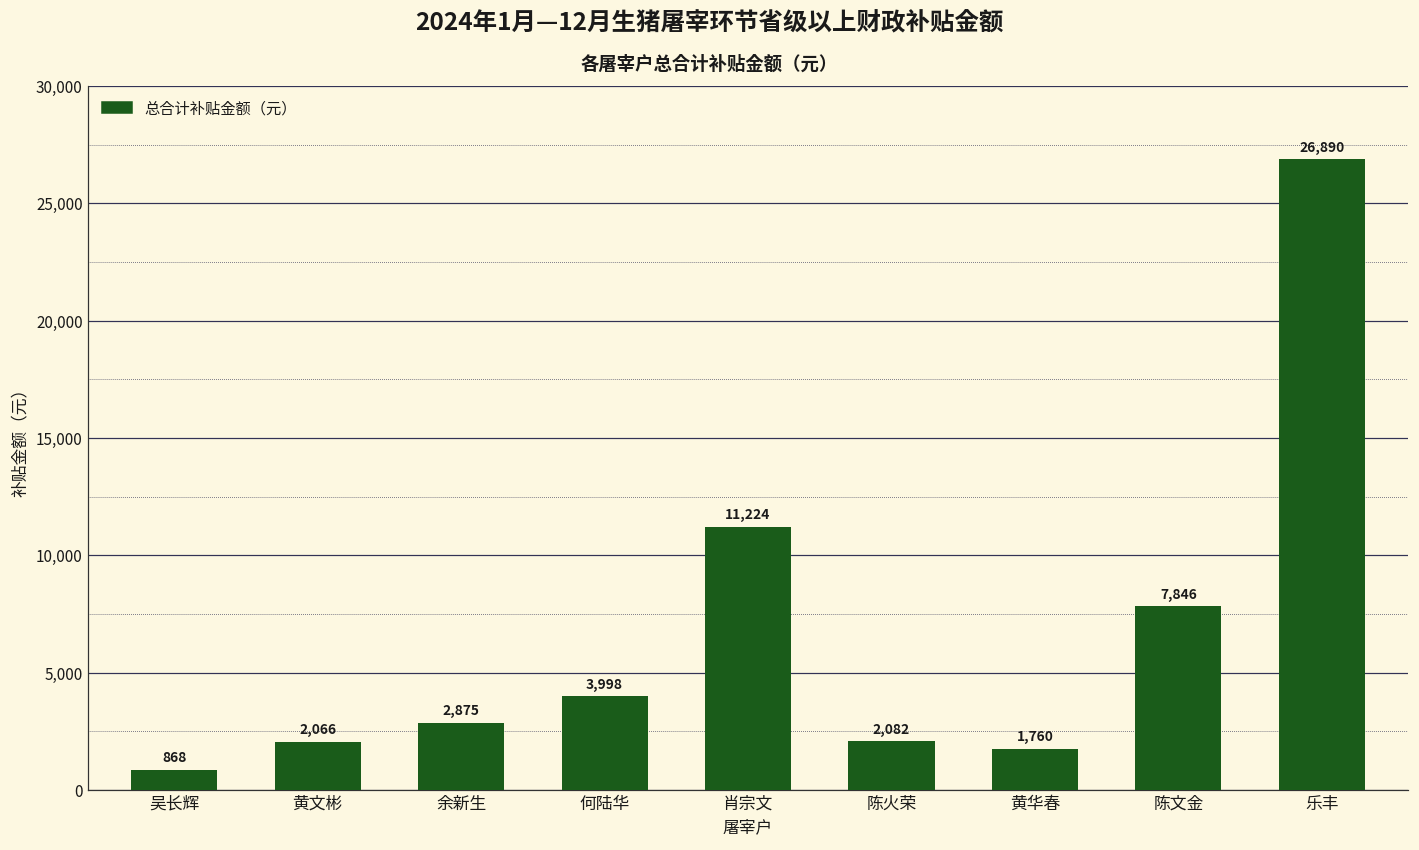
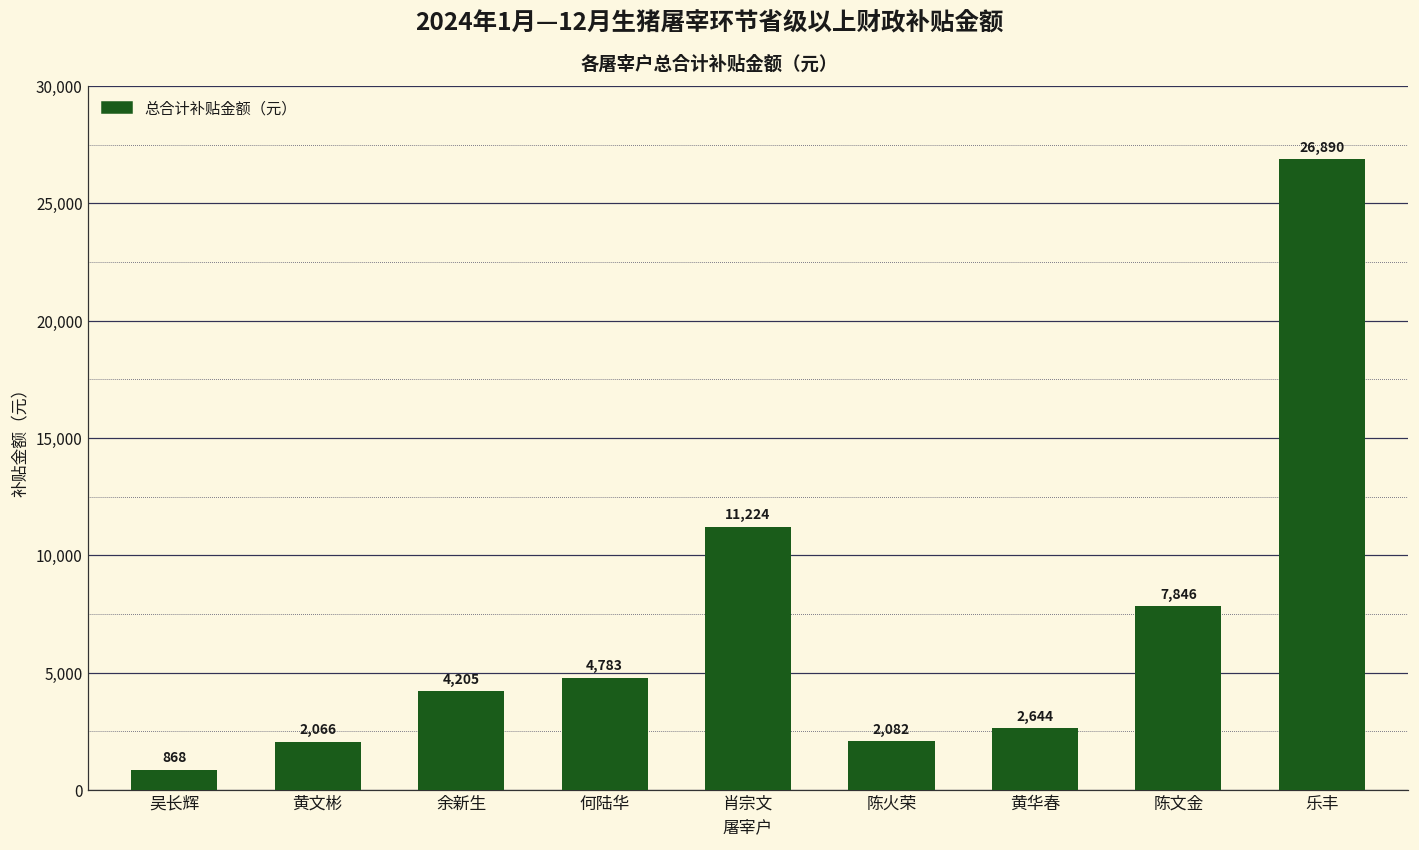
余新生: 2,875 -> 4,205
何陆华: 3,998 -> 4,783
黄华春: 1,760 -> 2,644
